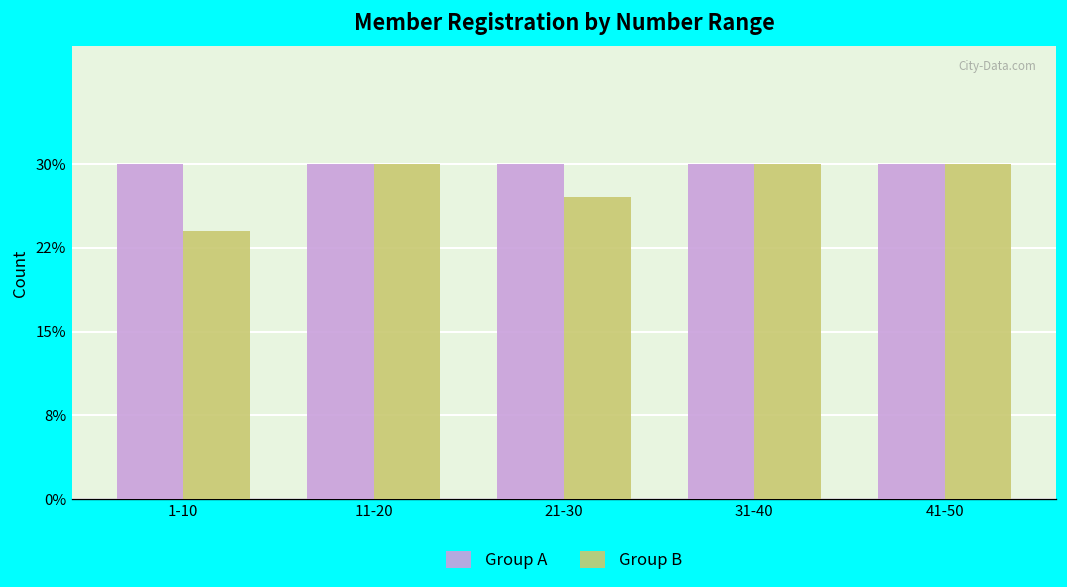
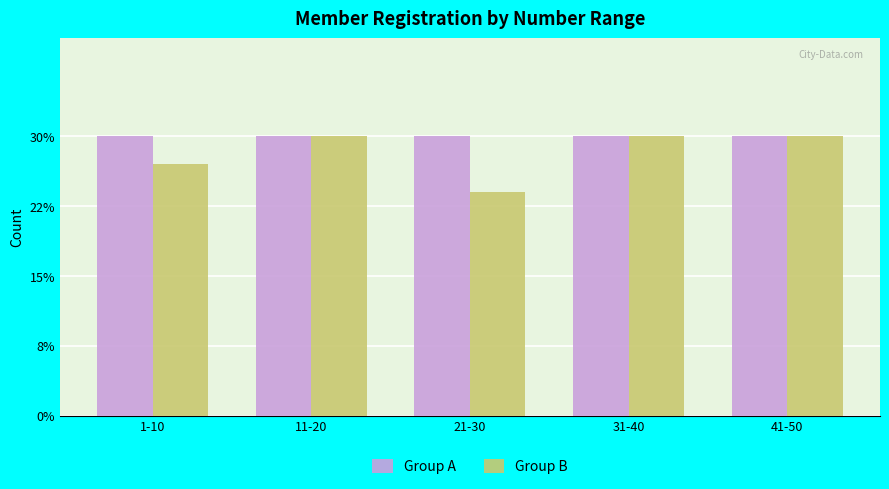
Group B, 1-10: 24% -> 27%
Group B, 21-30: 27% -> 24%
